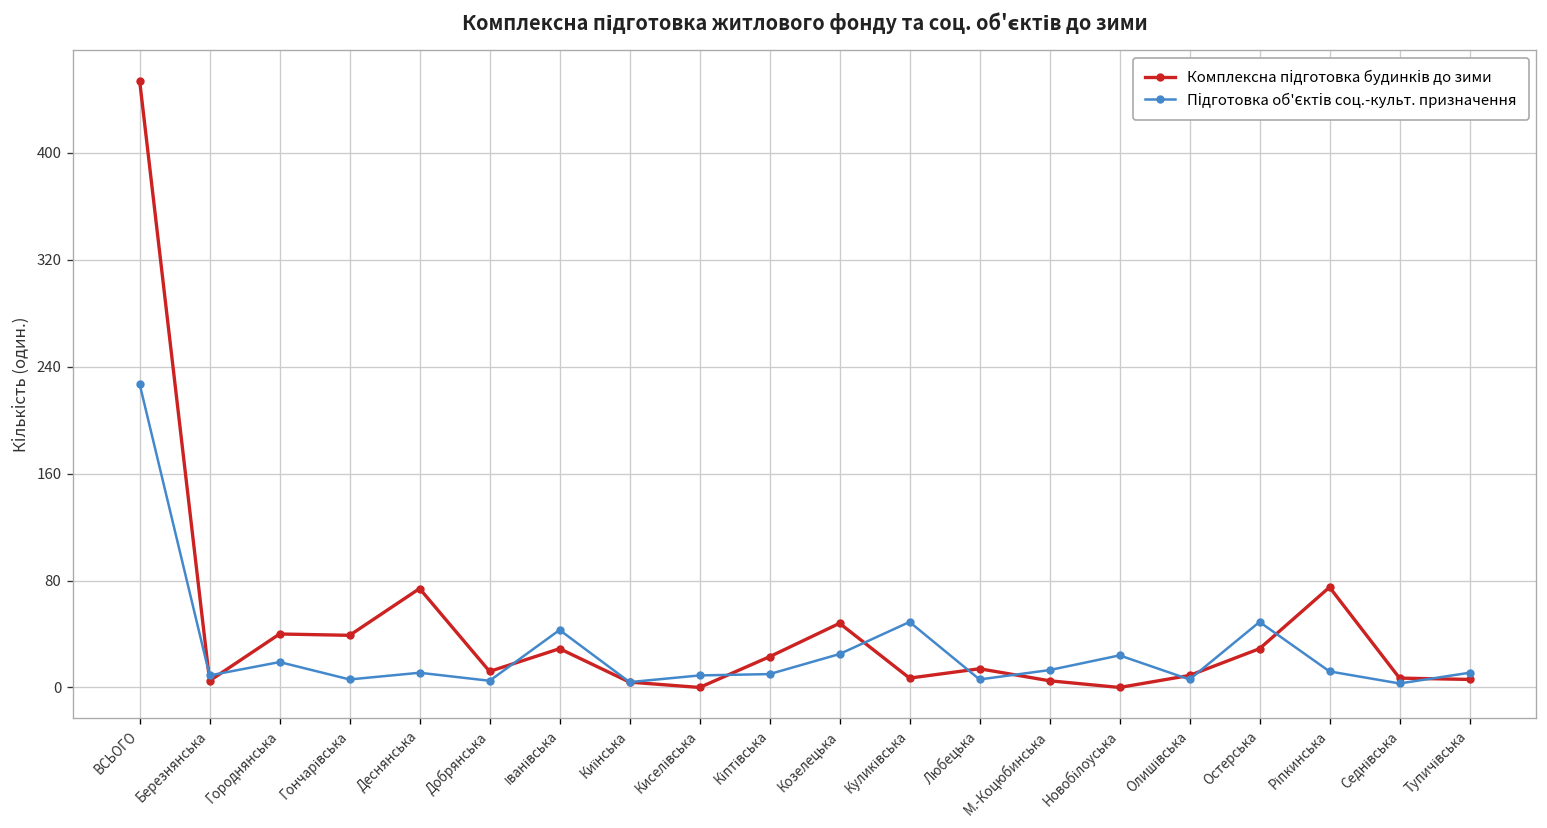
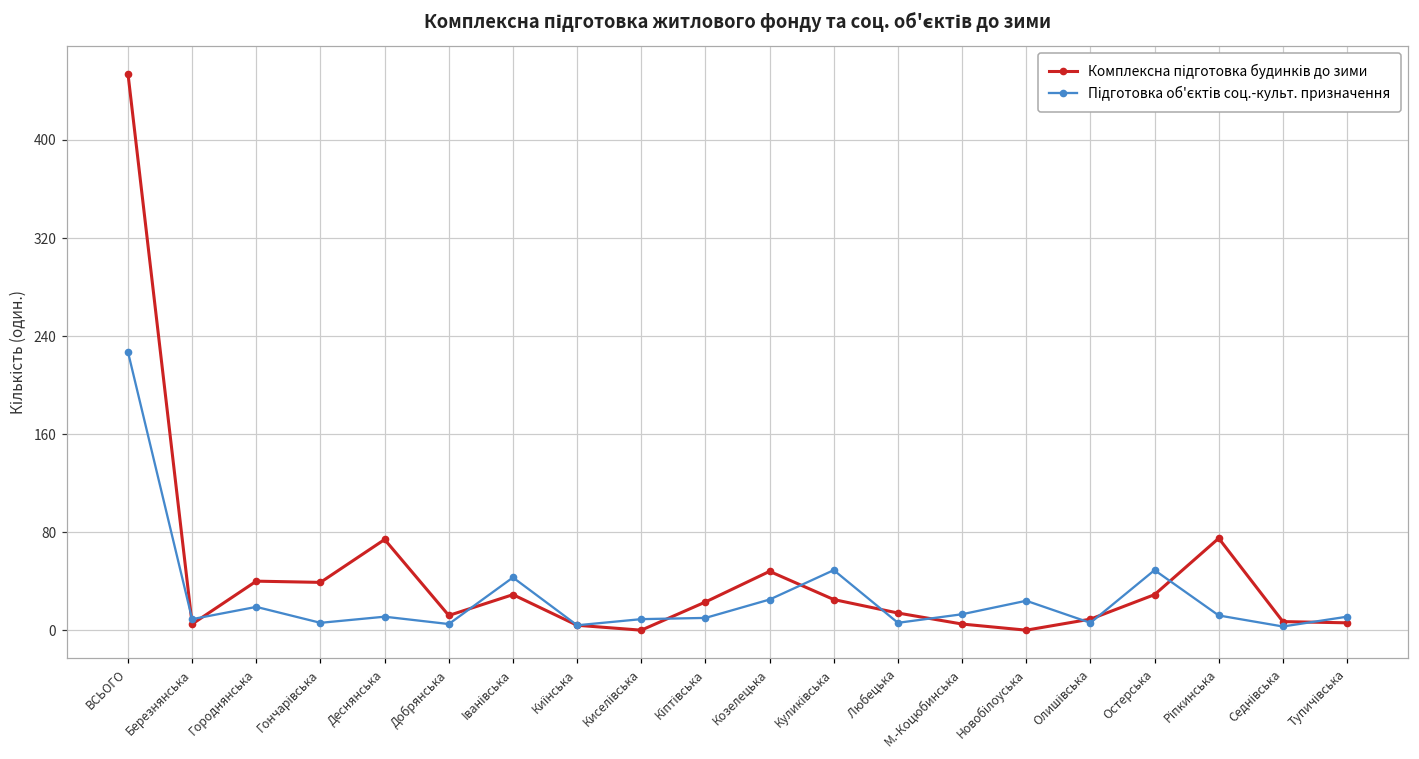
Комплексна підготовка будинків до зими, Куликівська: 7 -> 25
